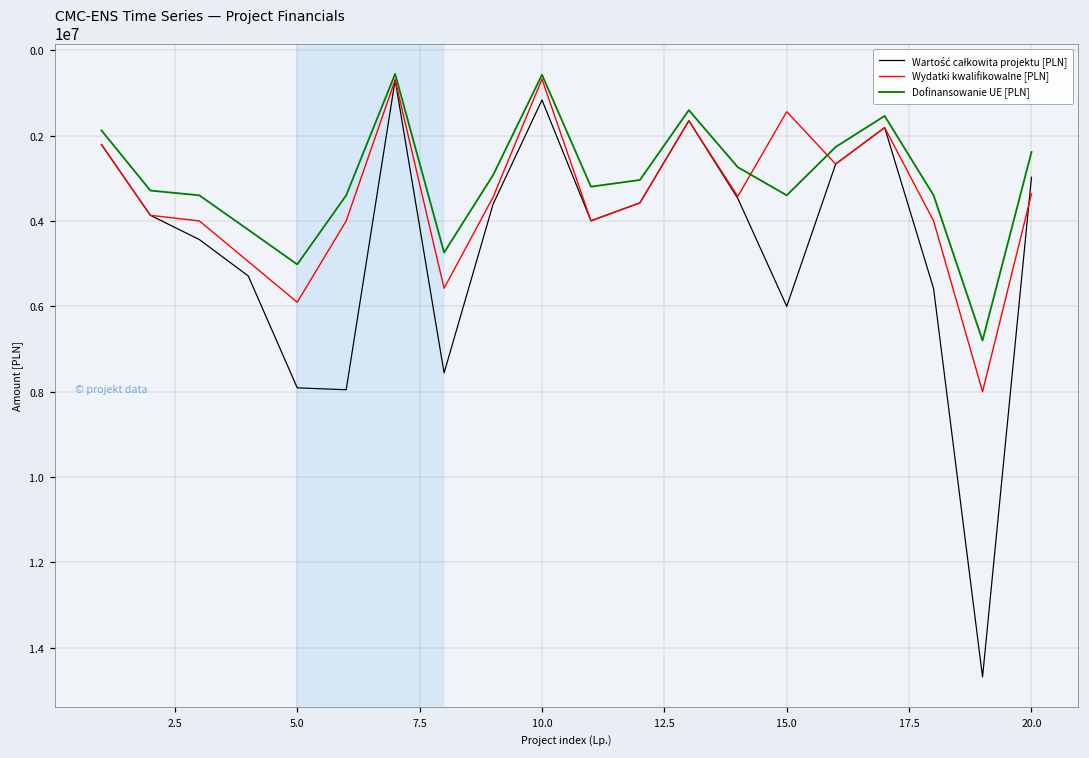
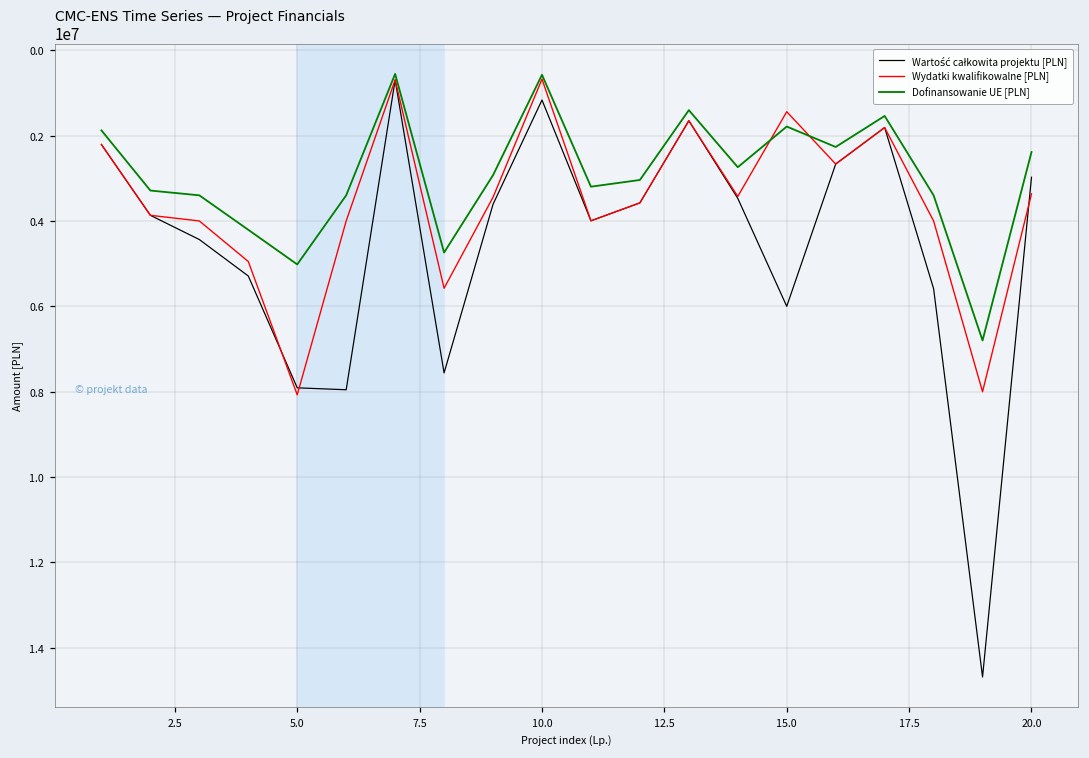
Wydatki kwalifikowalne [PLN], 5.0: 5900000 -> 8100000
Dofinansowanie UE [PLN], 15.0: 3400000 -> 1800000
